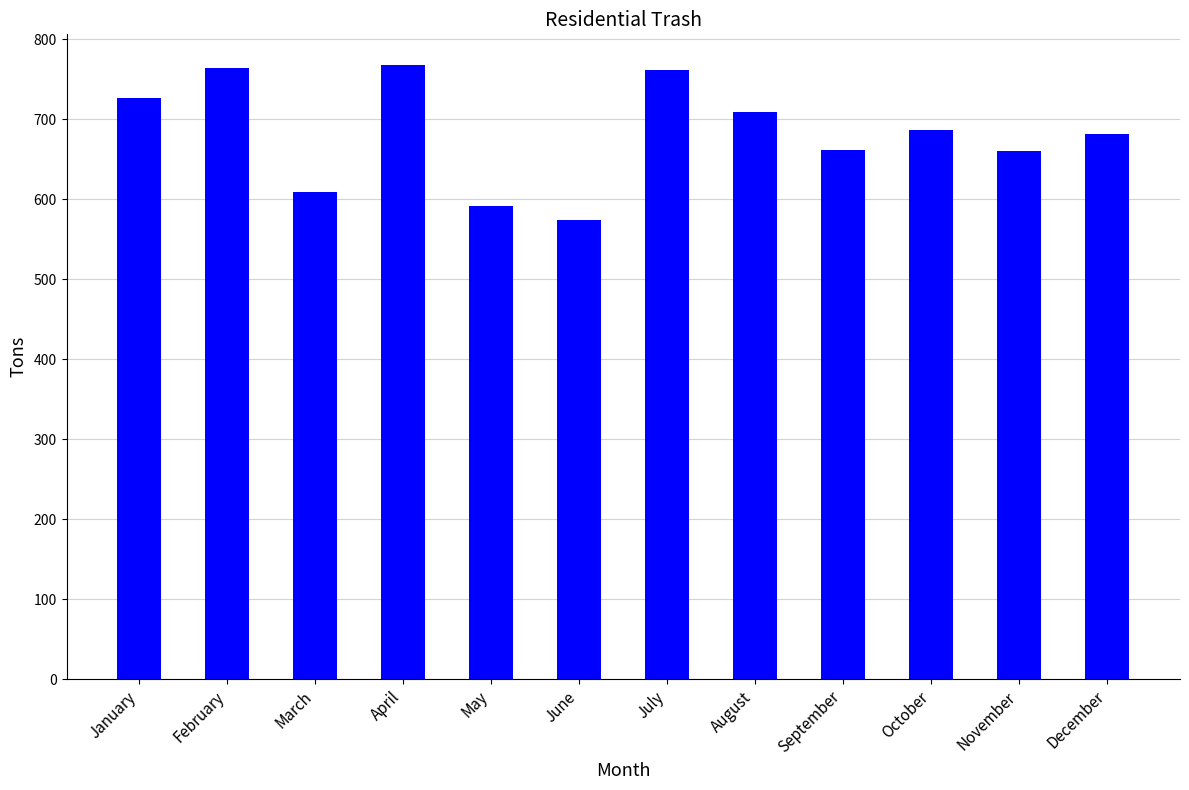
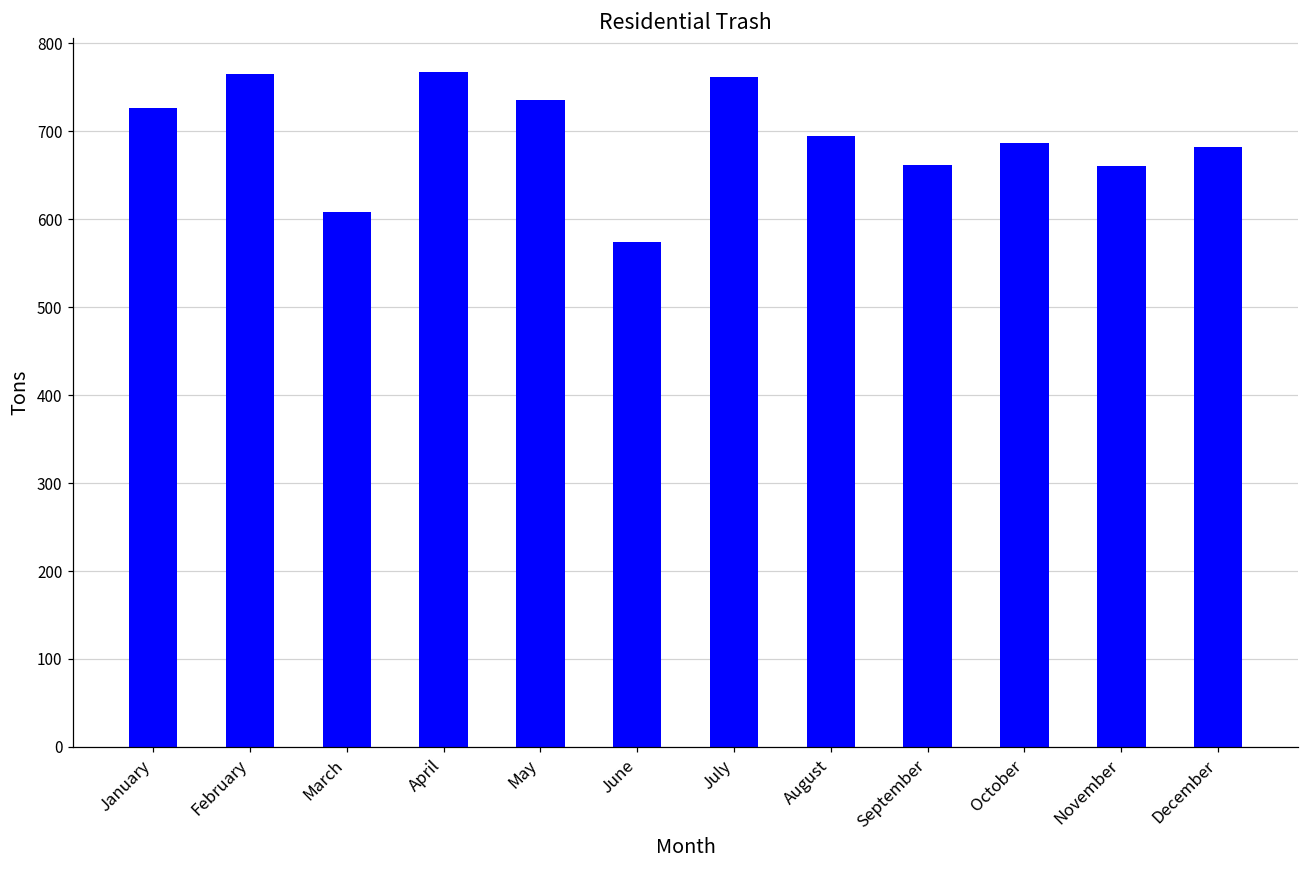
May: 590 -> 740
August: 710 -> 690
